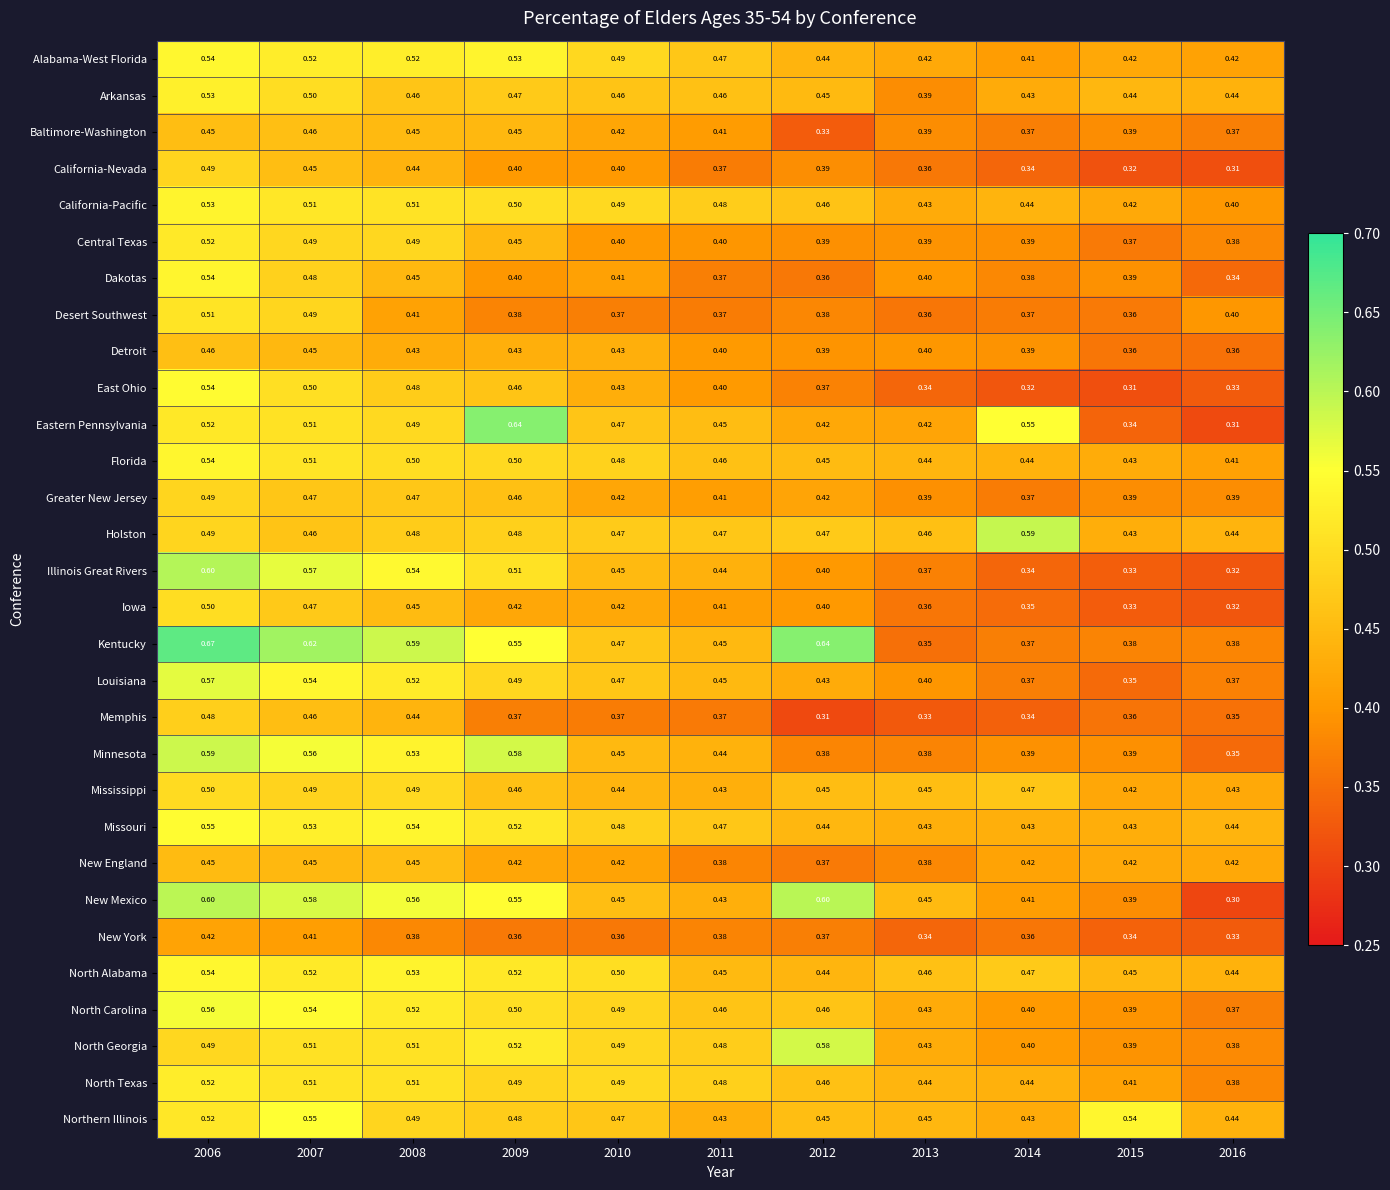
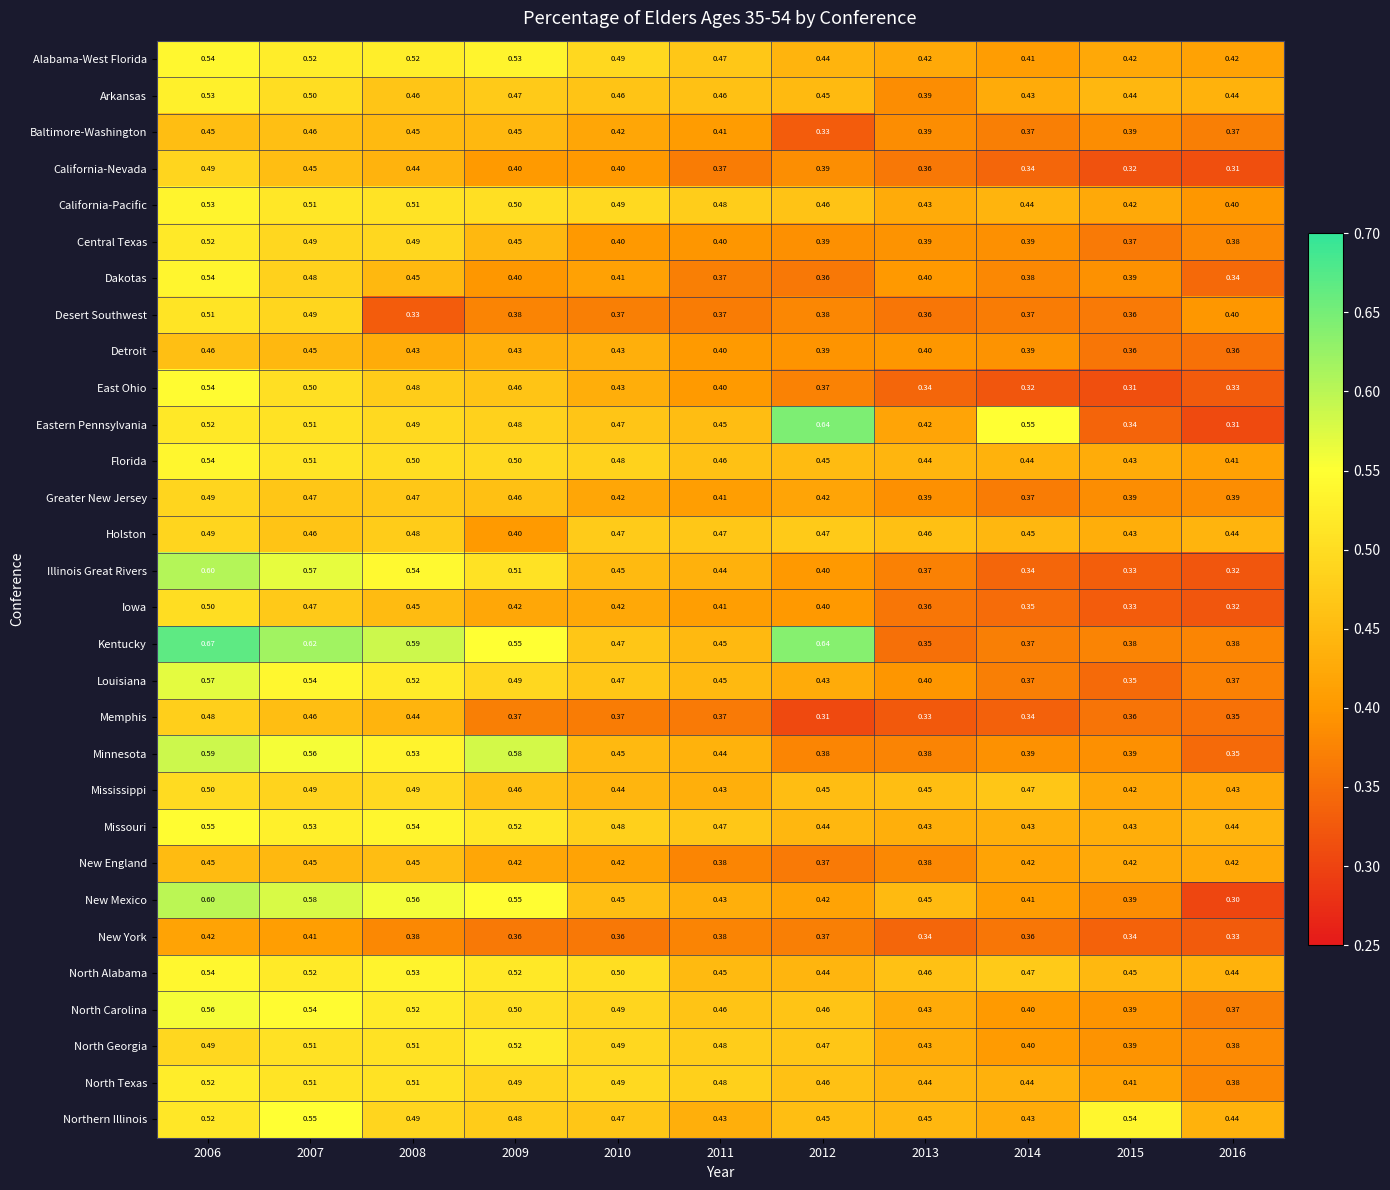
Desert Southwest, 2008: 0.41 -> 0.33
Eastern Pennsylvania, 2009: 0.64 -> 0.48
Eastern Pennsylvania, 2012: 0.42 -> 0.64
Holston, 2009: 0.48 -> 0.40
Holston, 2014: 0.59 -> 0.45
New Mexico, 2012: 0.60 -> 0.42
North Georgia, 2012: 0.58 -> 0.47
